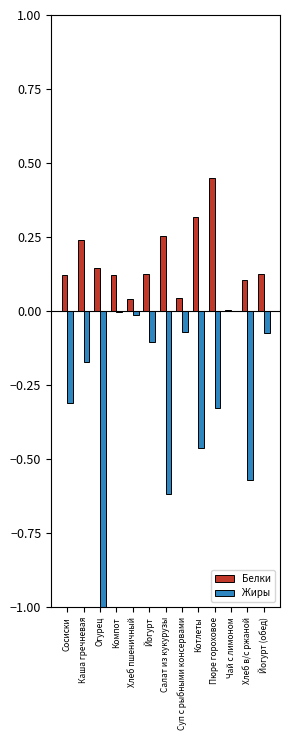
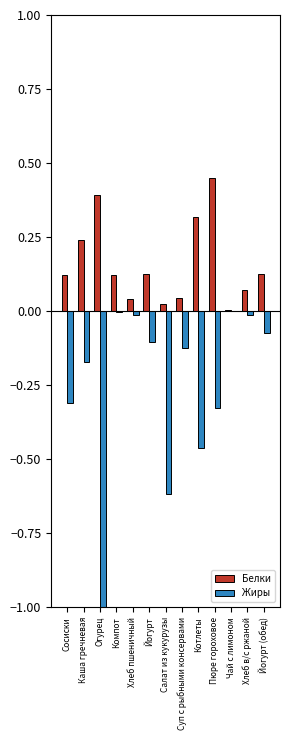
Белки, Огурец: 0.15 -> 0.39
Белки, Салат из кукурузы: 0.25 -> 0.02
Жиры, Суп с рыбными консервами: -0.07 -> -0.12
Белки, Хлеб в/с ржаной: 0.10 -> 0.07
Жиры, Хлеб в/с ржаной: -0.57 -> -0.01
